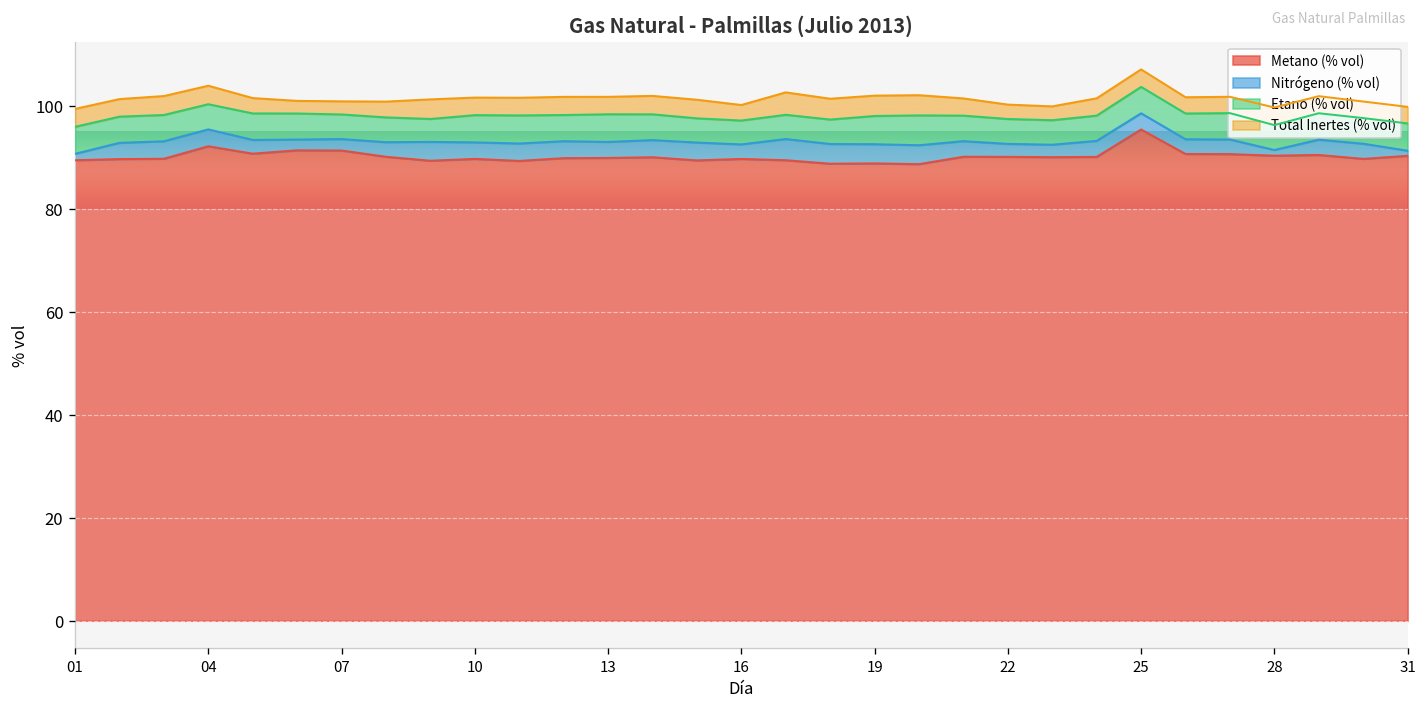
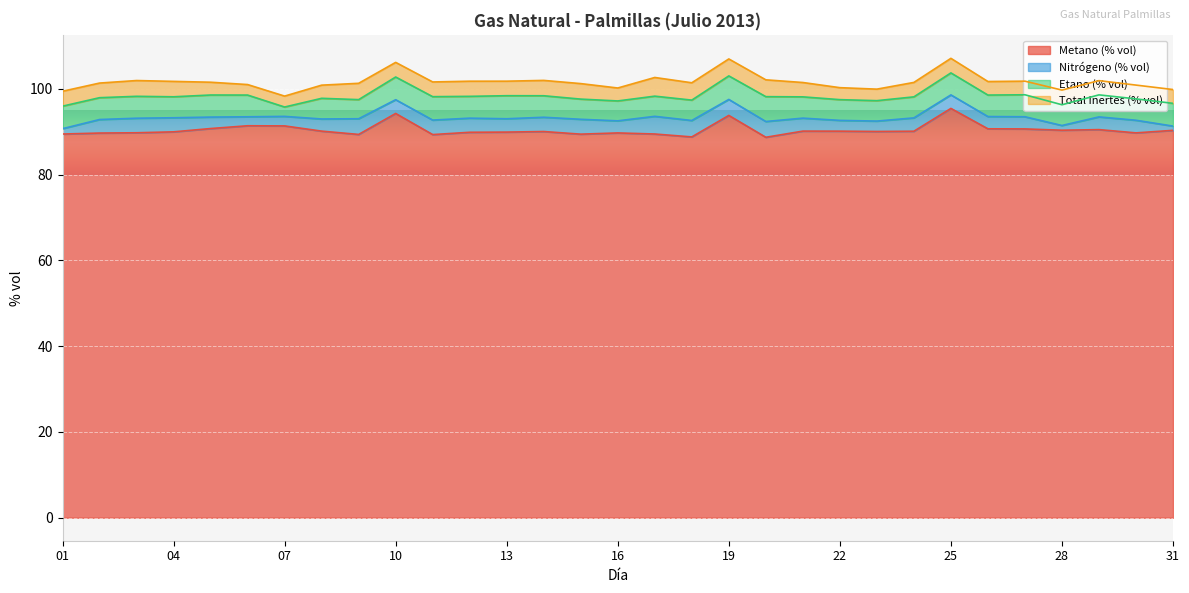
Metano (% vol), 04: 92 -> 90
Etano (% vol), 07: 5 -> 2
Metano (% vol), 10: 90 -> 94
Metano (% vol), 19: 89 -> 94
